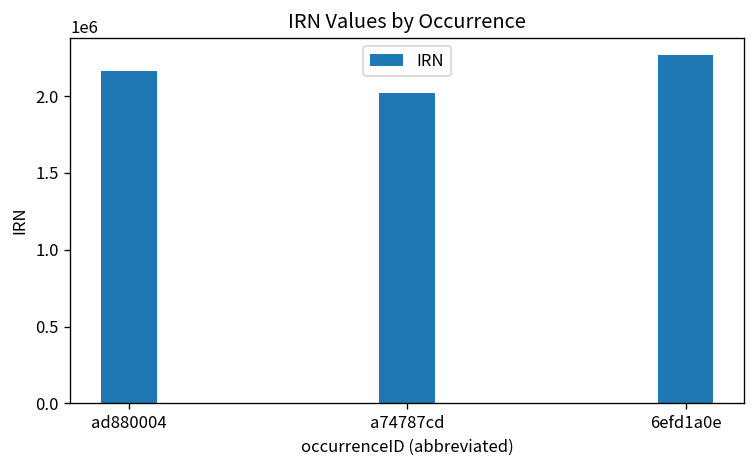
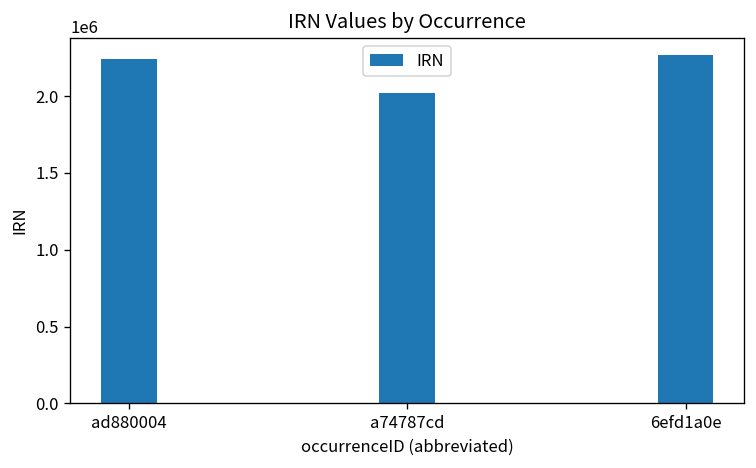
ad880004: 2160000 -> 2240000
